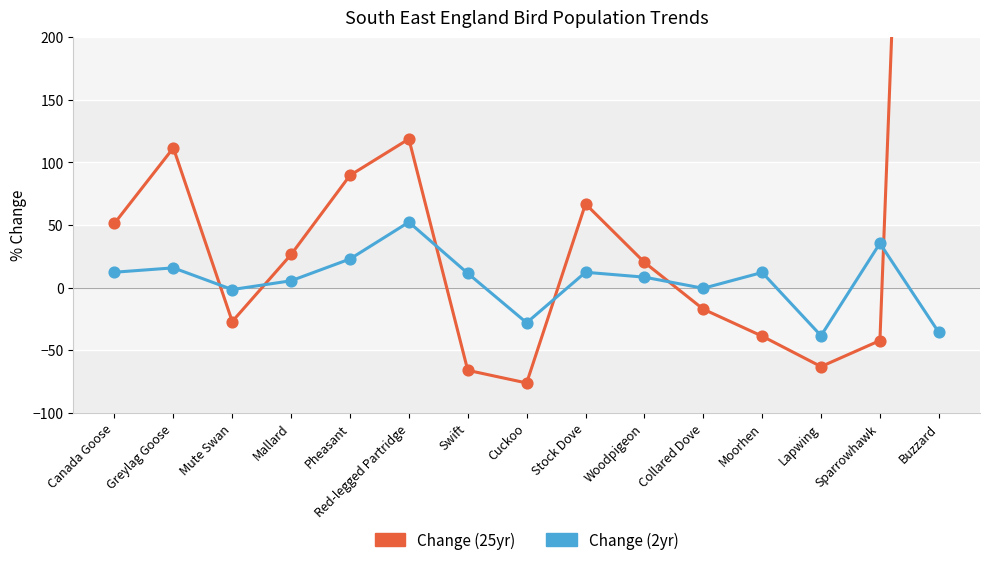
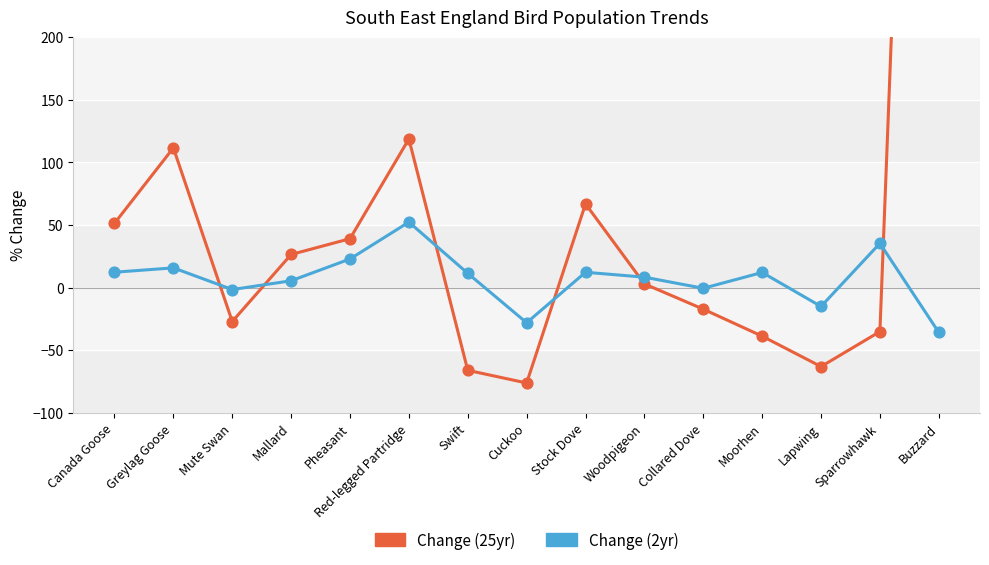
Change (25yr), Pheasant: 90 -> 39
Change (25yr), Woodpigeon: 20 -> 3
Change (2yr), Lapwing: -38 -> -15
Change (25yr), Sparrowhawk: -42 -> -35
